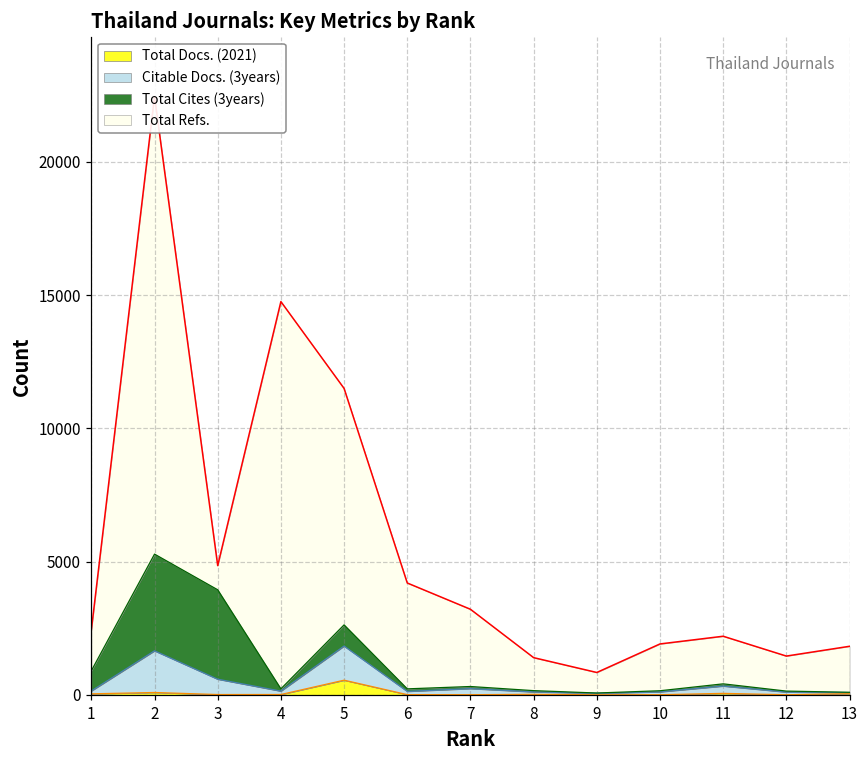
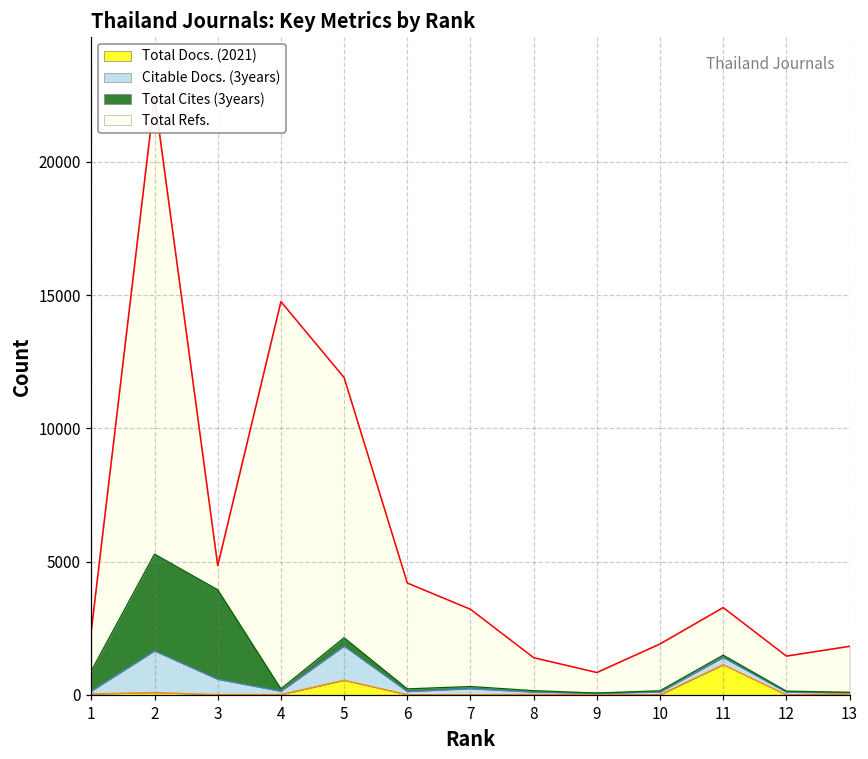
Total Cites (3years), 5: 800 -> 300
Total Refs., 5: 8900 -> 9800
Total Docs. (2021), 11: 100 -> 1100
